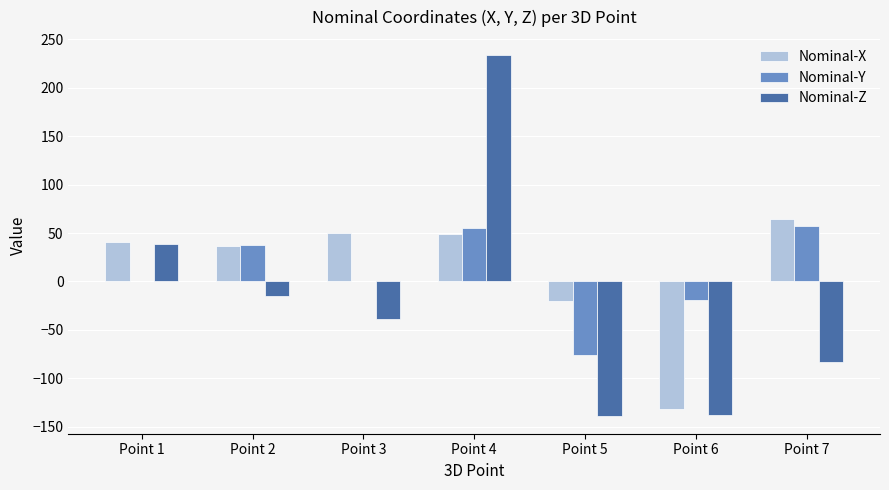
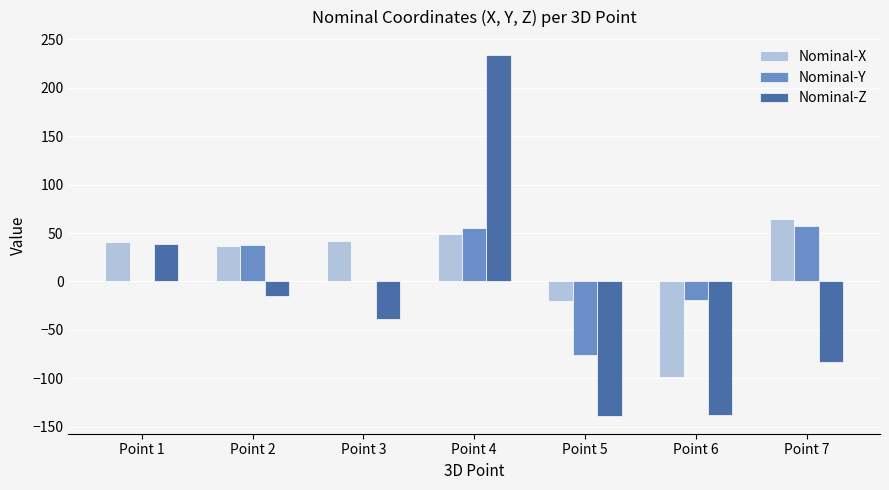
Nominal-X, Point 3: 50 -> 40
Nominal-X, Point 6: -130 -> -100
